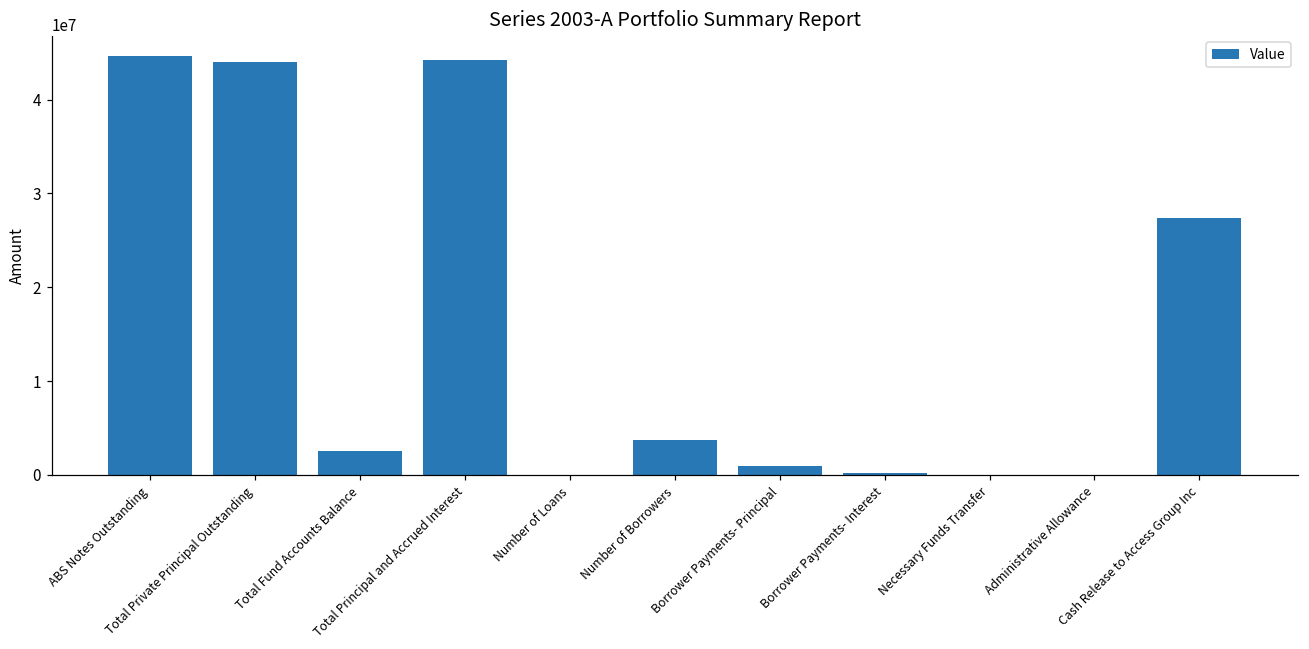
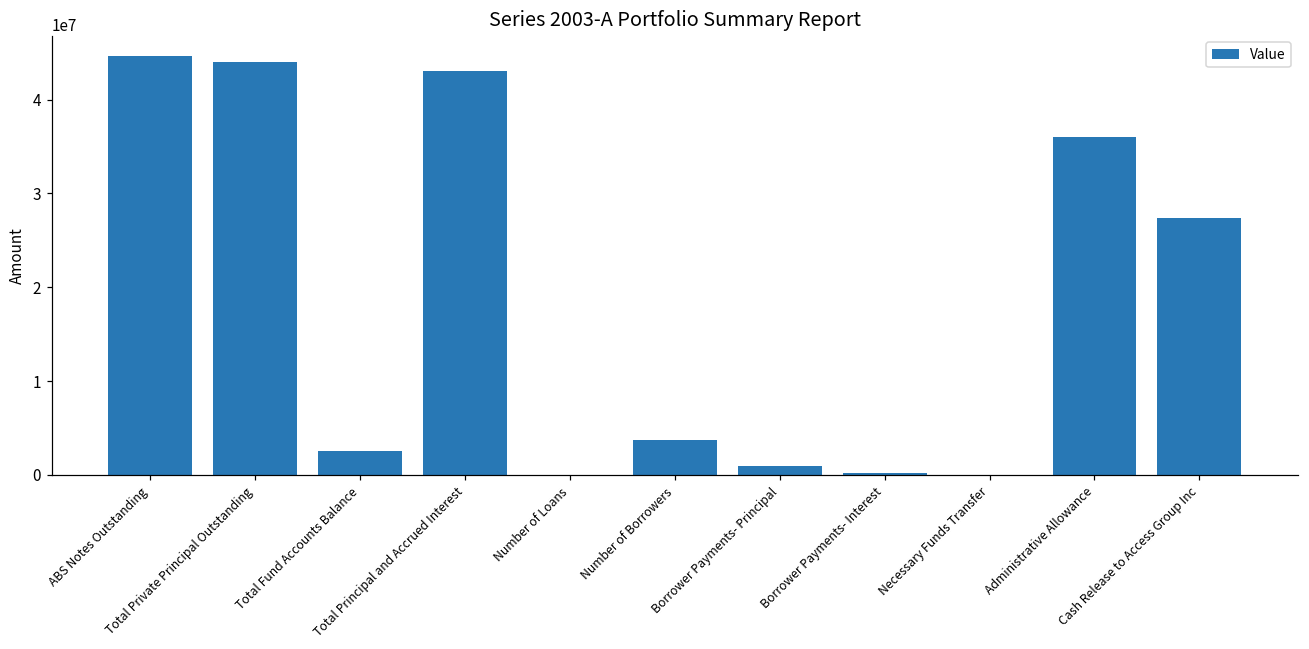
Total Principal and Accrued Interest: 44000000 -> 43000000
Administrative Allowance: 0 -> 36000000
